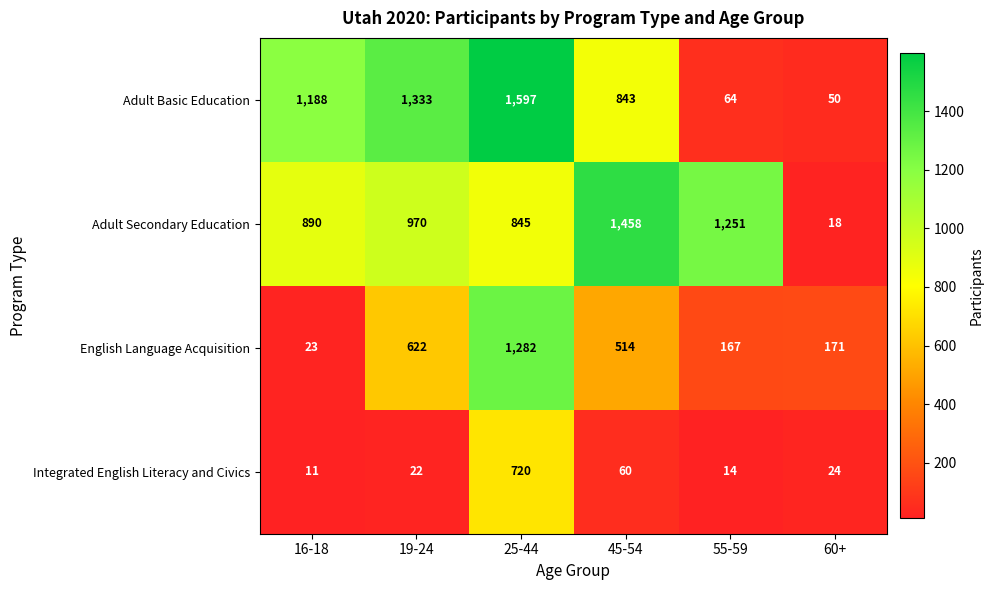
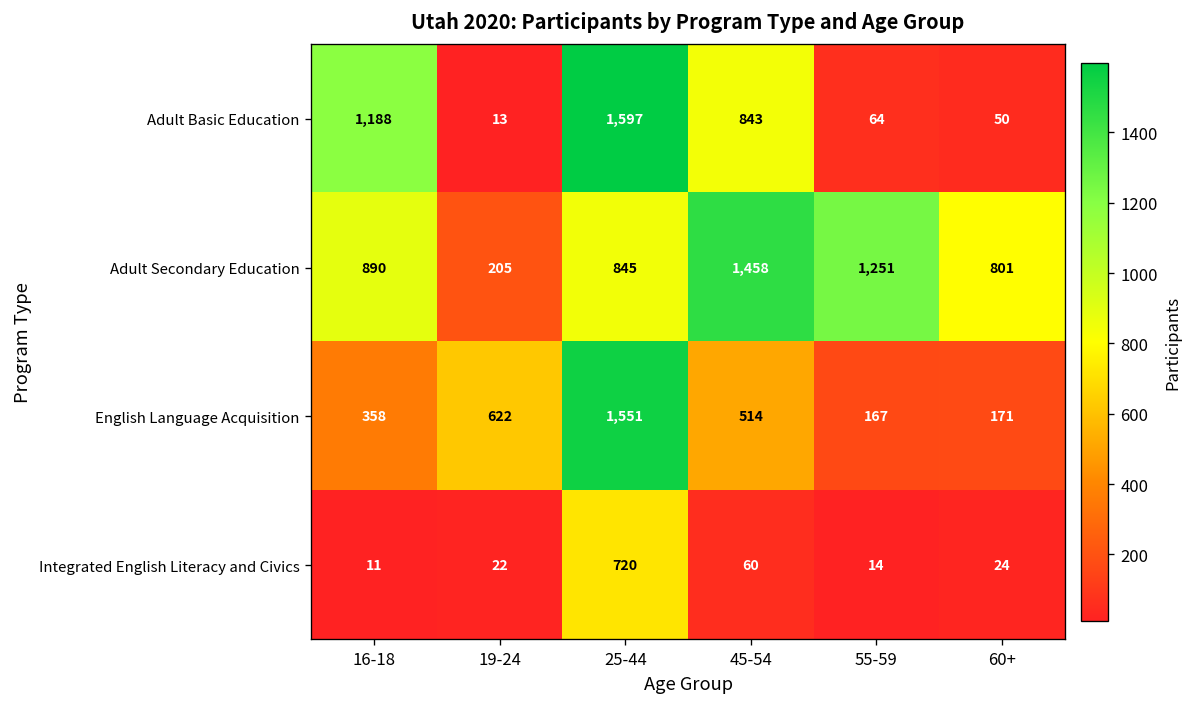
Adult Basic Education, 19-24: 1,333 -> 13
Adult Secondary Education, 19-24: 970 -> 205
Adult Secondary Education, 60+: 18 -> 801
English Language Acquisition, 16-18: 23 -> 358
English Language Acquisition, 25-44: 1,282 -> 1,551
